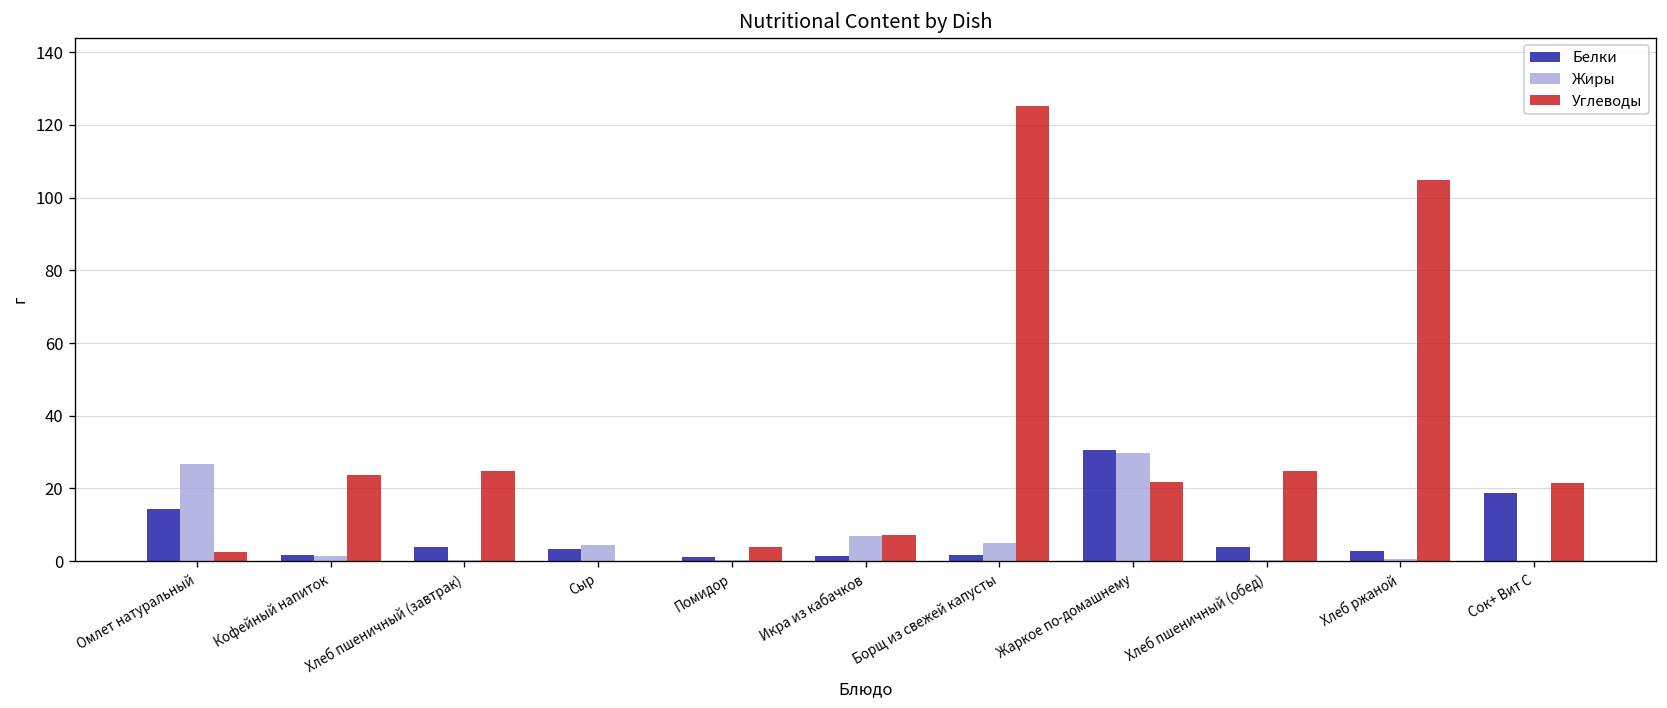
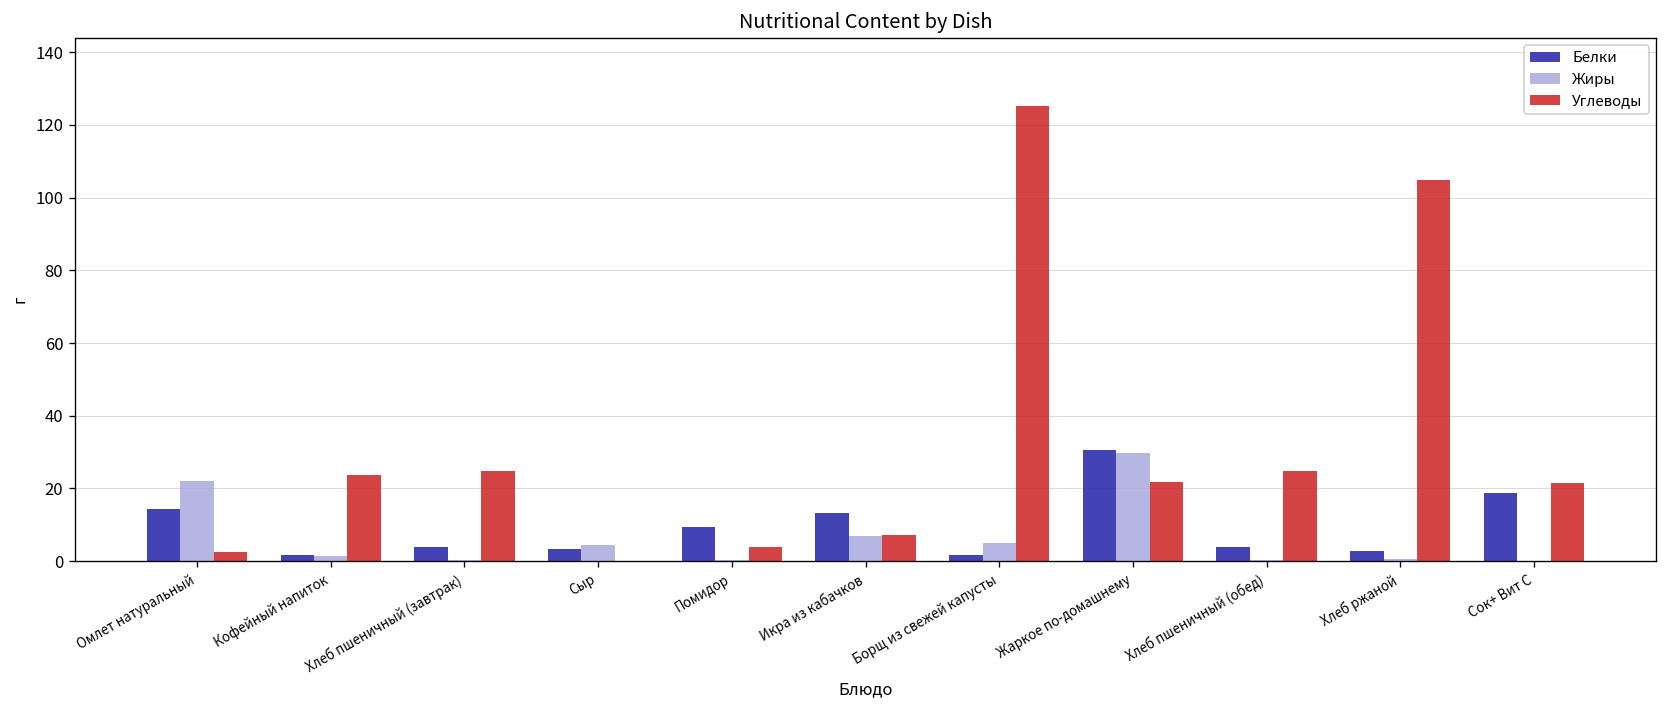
Жиры, Омлет натуральный: 27 -> 22
Белки, Помидор: 1 -> 10
Белки, Икра из кабачков: 1 -> 13
